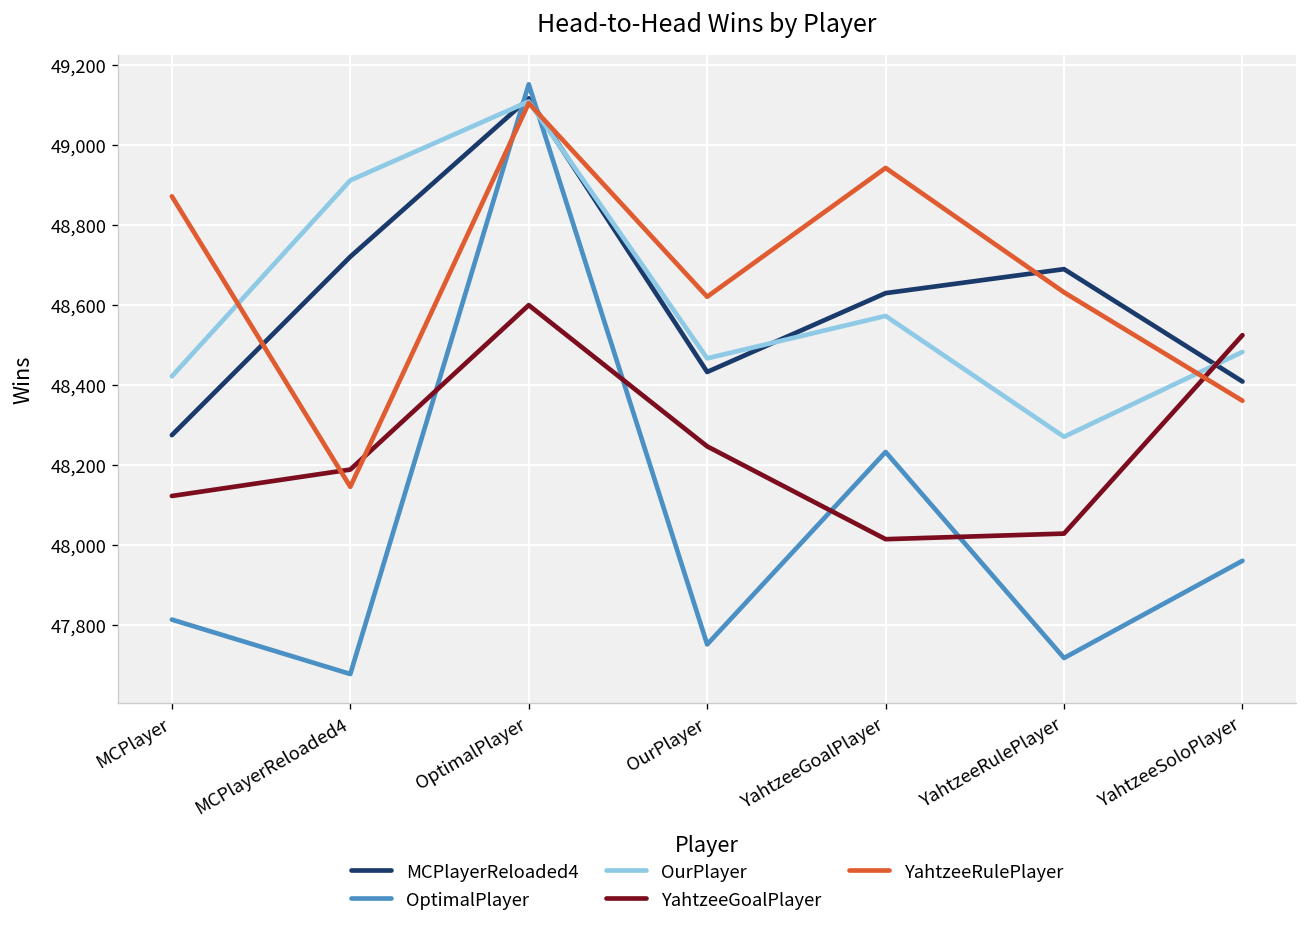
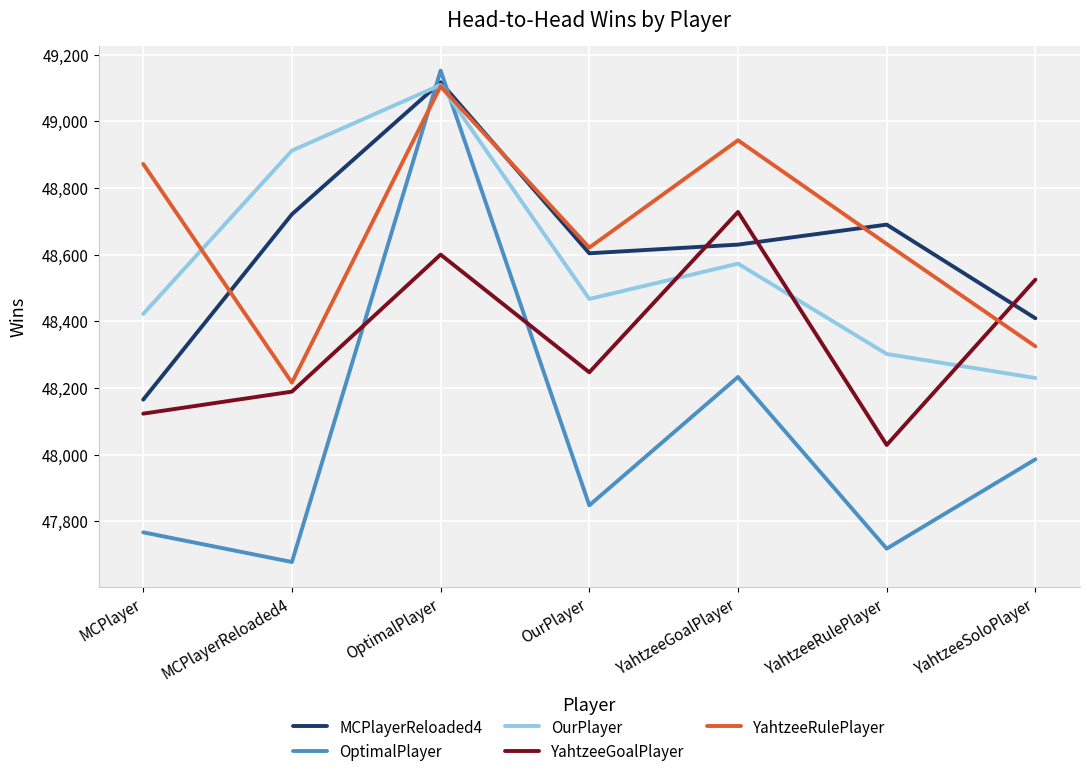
MCPlayerReloaded4, MCPlayer: 48,280 -> 48,170
OptimalPlayer, MCPlayer: 47,810 -> 47,770
YahtzeeRulePlayer, MCPlayerReloaded4: 48,150 -> 48,220
MCPlayerReloaded4, OurPlayer: 48,430 -> 48,600
OptimalPlayer, OurPlayer: 47,750 -> 47,850
YahtzeeGoalPlayer, YahtzeeGoalPlayer: 48,020 -> 48,730
OurPlayer, YahtzeeRulePlayer: 48,270 -> 48,300
OptimalPlayer, YahtzeeSoloPlayer: 47,960 -> 47,990
OurPlayer, YahtzeeSoloPlayer: 48,480 -> 48,230
YahtzeeRulePlayer, YahtzeeSoloPlayer: 48,360 -> 48,330
